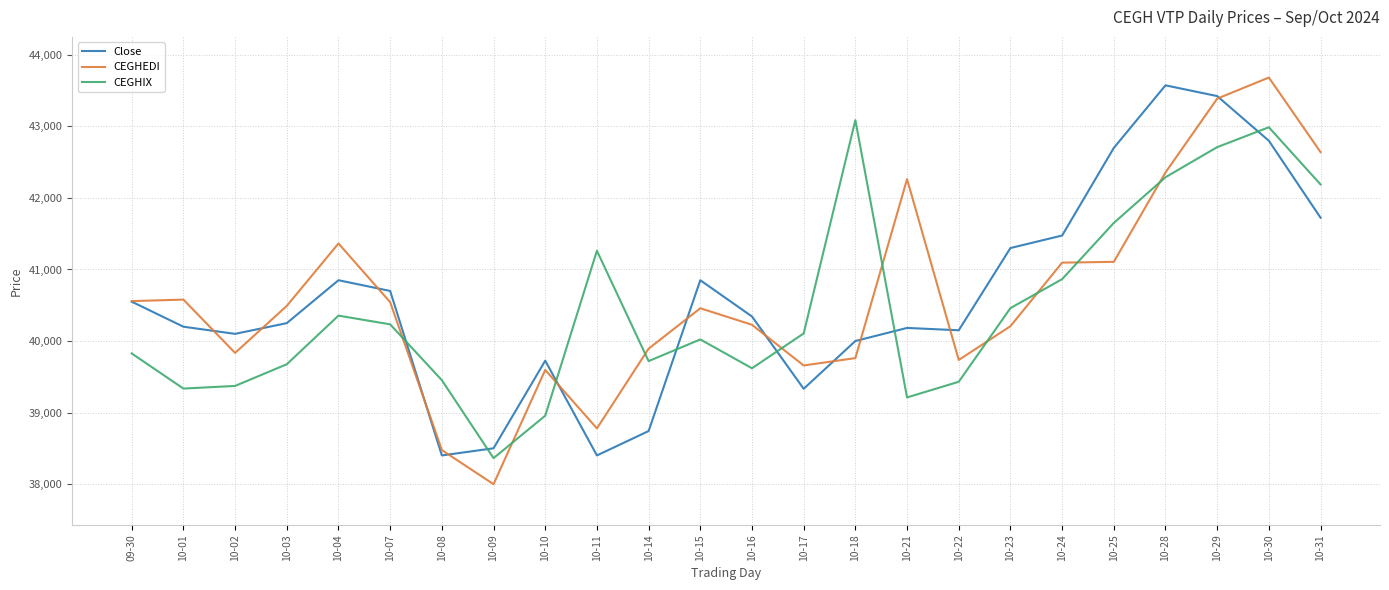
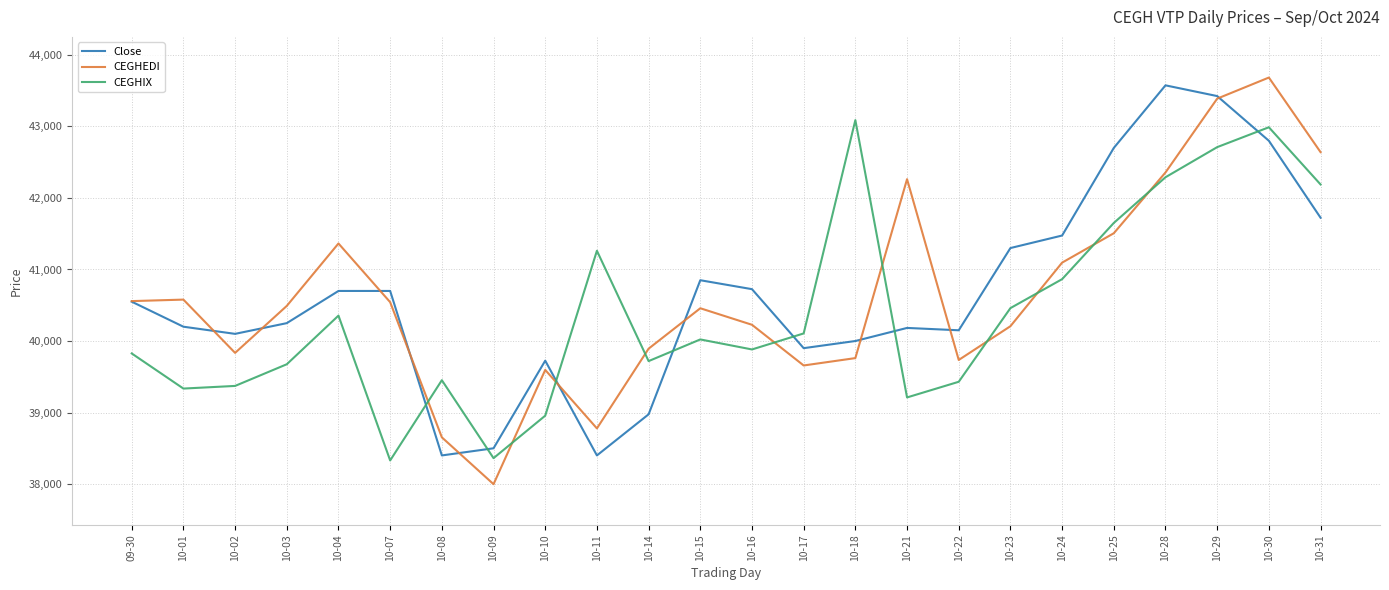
Close, 10-04: 40,900 -> 40,700
CEGHIX, 10-07: 40,200 -> 38,300
CEGHEDI, 10-08: 38,500 -> 38,700
Close, 10-14: 38,700 -> 39,000
Close, 10-16: 40,300 -> 40,700
CEGHIX, 10-16: 39,600 -> 39,900
Close, 10-17: 39,300 -> 39,900
CEGHEDI, 10-25: 41,100 -> 41,500
